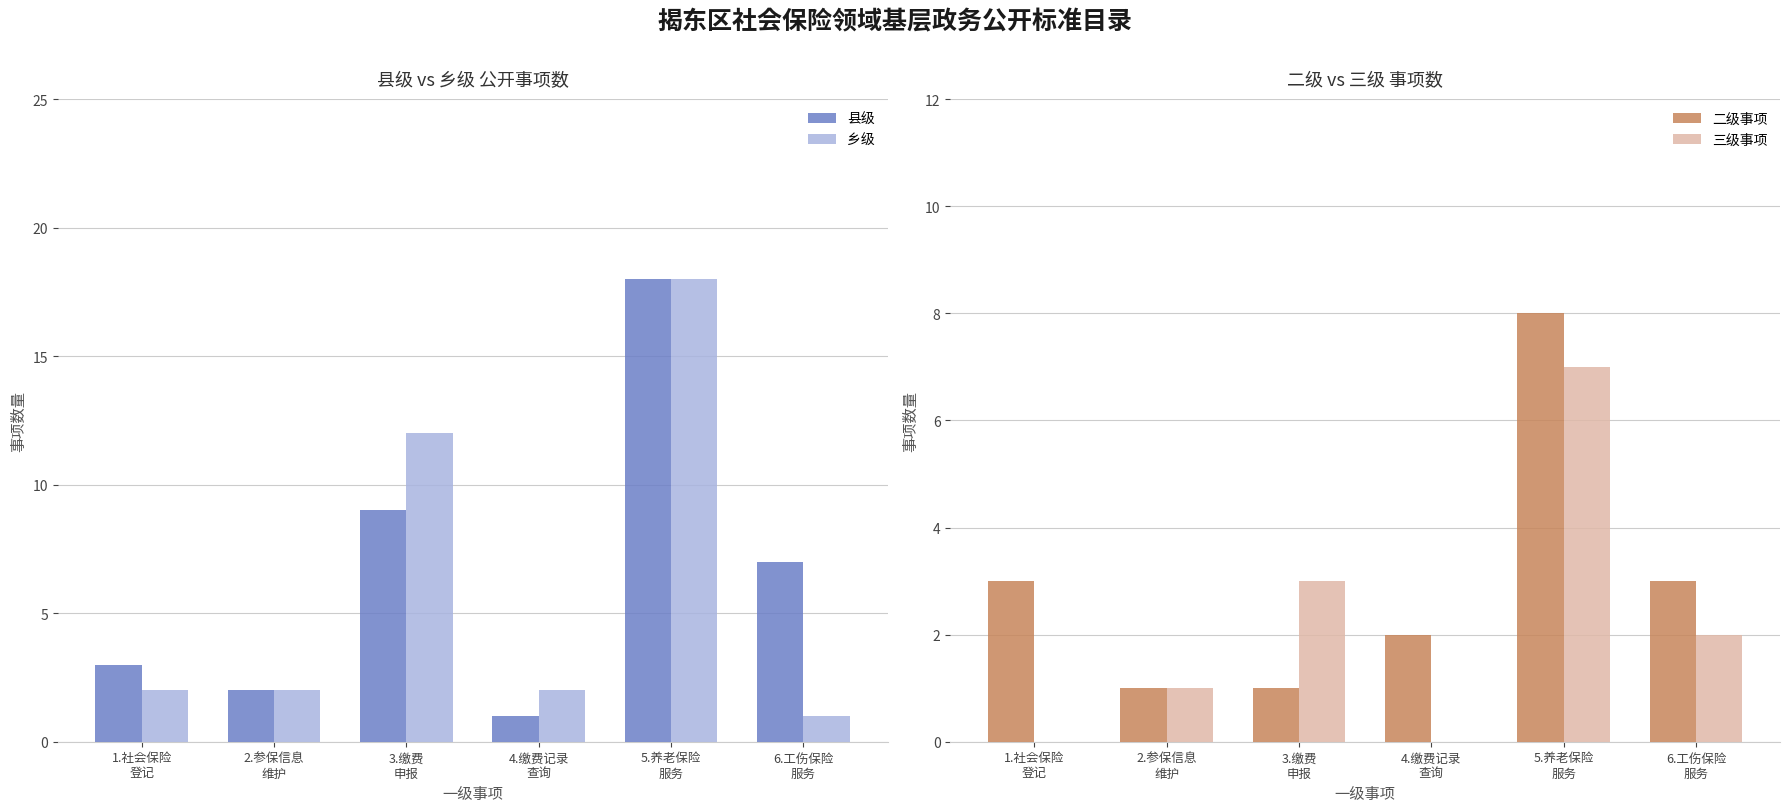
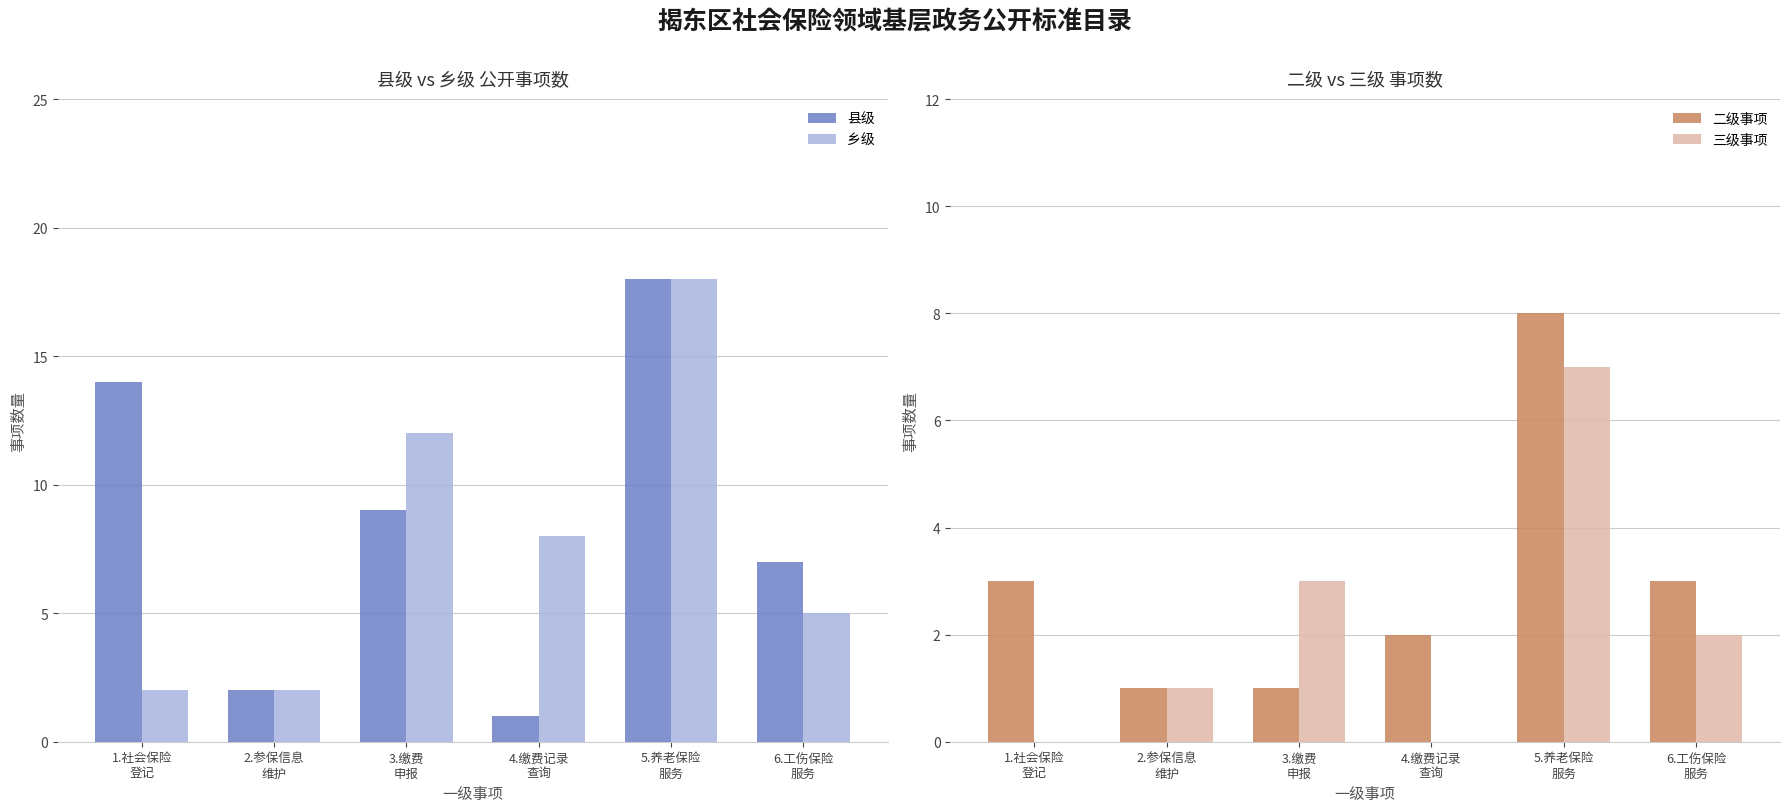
县级 vs 乡级 公开事项数, 县级, 1.社会保险 登记: 3 -> 14
县级 vs 乡级 公开事项数, 乡级, 4.缴费记录 查询: 2 -> 8
县级 vs 乡级 公开事项数, 乡级, 6.工伤保险 服务: 1 -> 5
